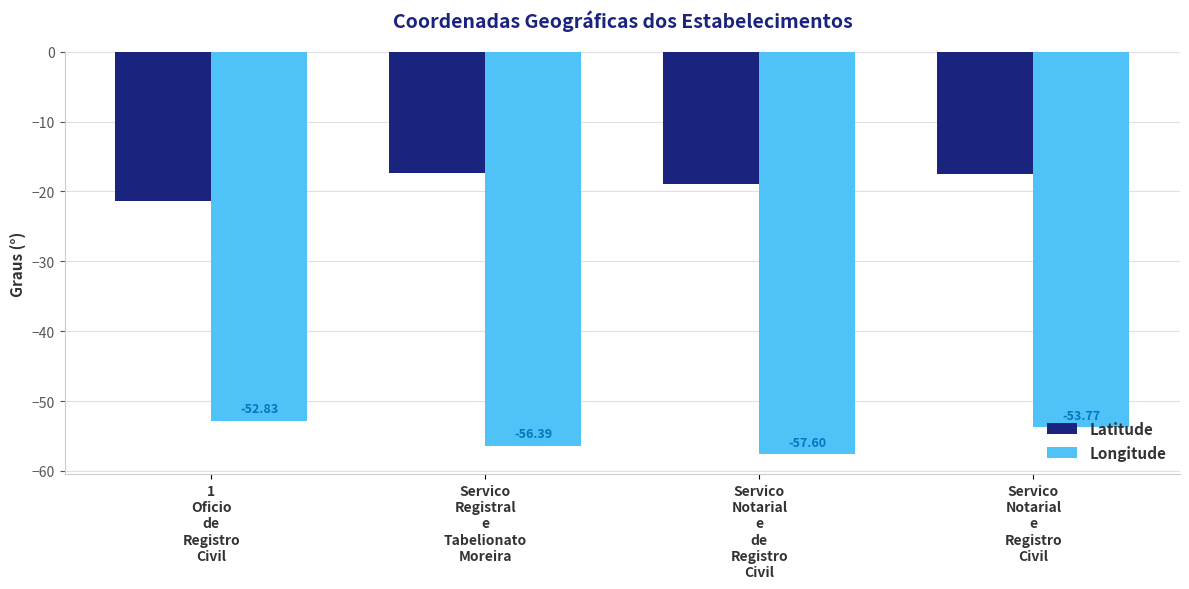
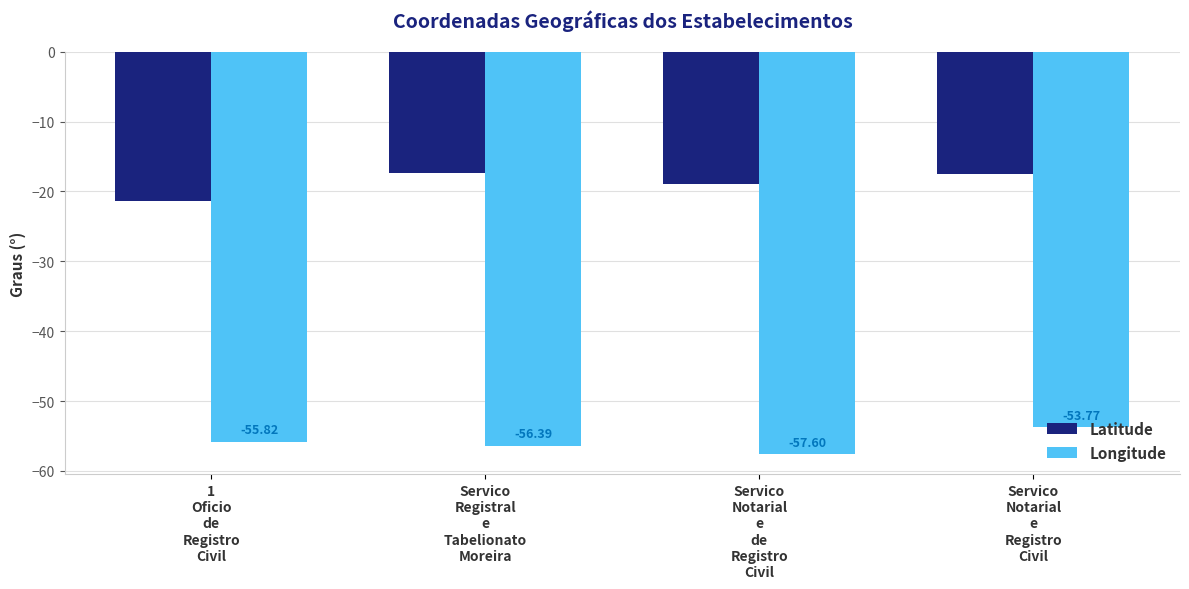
Longitude, 1 Oficio de Registro Civil: -52.83 -> -55.82
